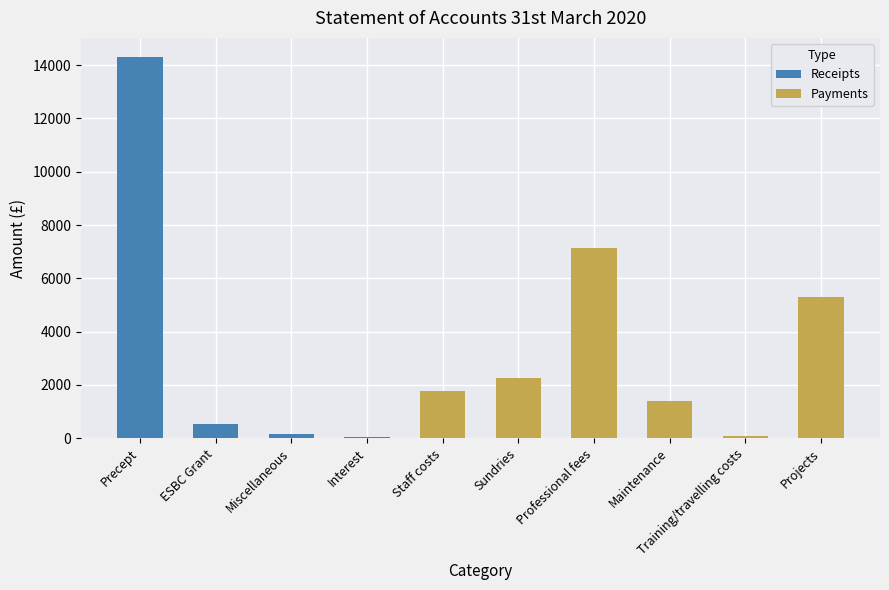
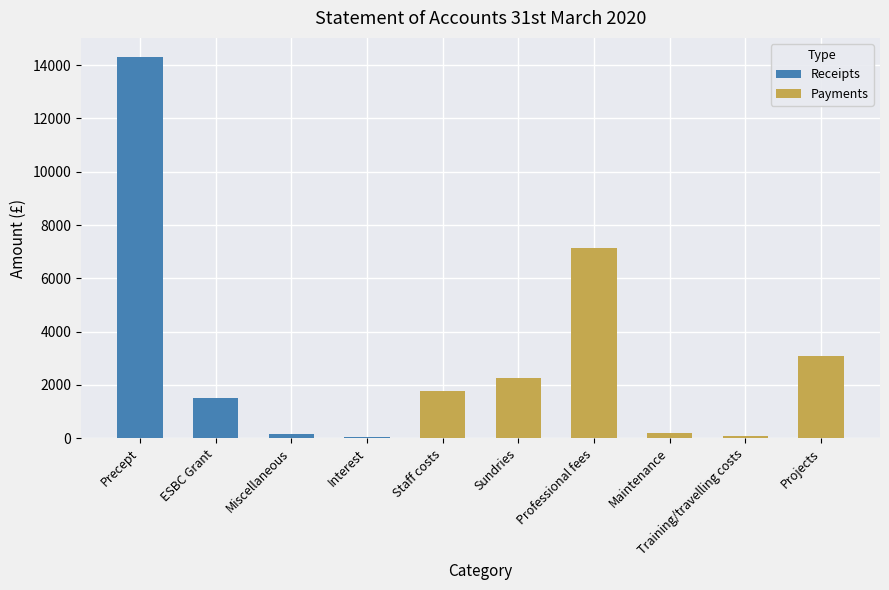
Receipts, ESBC Grant: 500 -> 1500
Payments, Maintenance: 1400 -> 200
Payments, Projects: 5300 -> 3100
